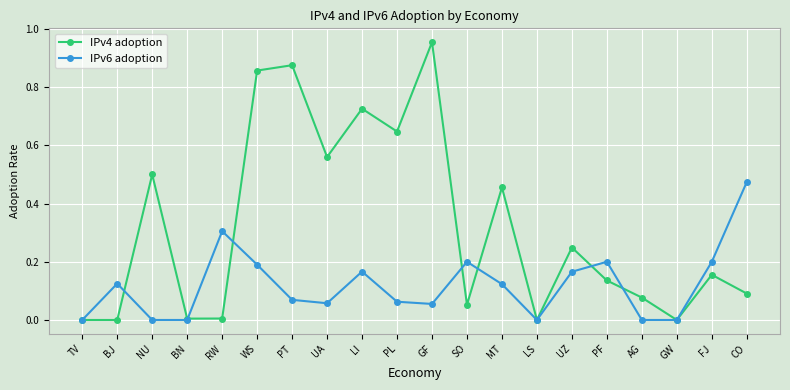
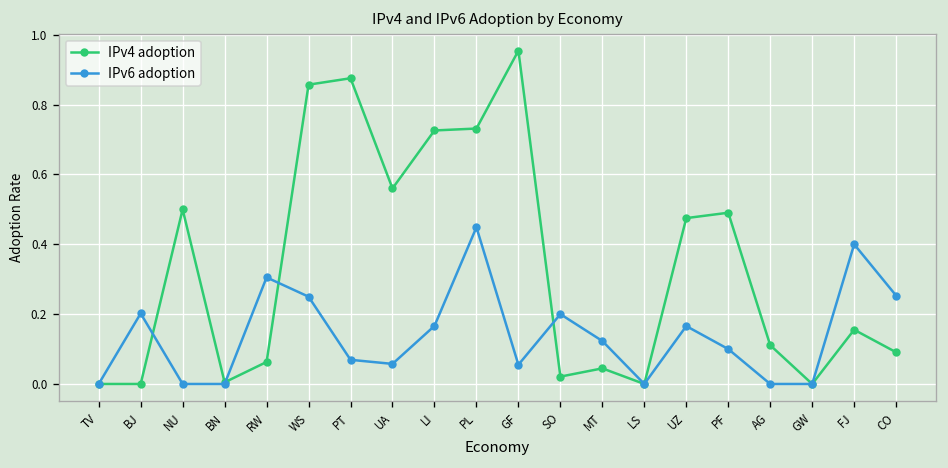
IPv6 adoption, BJ: 0.13 -> 0.20
IPv4 adoption, RW: 0.01 -> 0.06
IPv6 adoption, WS: 0.19 -> 0.25
IPv4 adoption, PL: 0.65 -> 0.73
IPv6 adoption, PL: 0.06 -> 0.45
IPv4 adoption, SO: 0.05 -> 0.02
IPv4 adoption, MT: 0.46 -> 0.04
IPv4 adoption, UZ: 0.25 -> 0.48
IPv4 adoption, PF: 0.14 -> 0.49
IPv6 adoption, PF: 0.2 -> 0.1
IPv4 adoption, AG: 0.08 -> 0.11
IPv6 adoption, FJ: 0.2 -> 0.4
IPv6 adoption, CO: 0.47 -> 0.25
